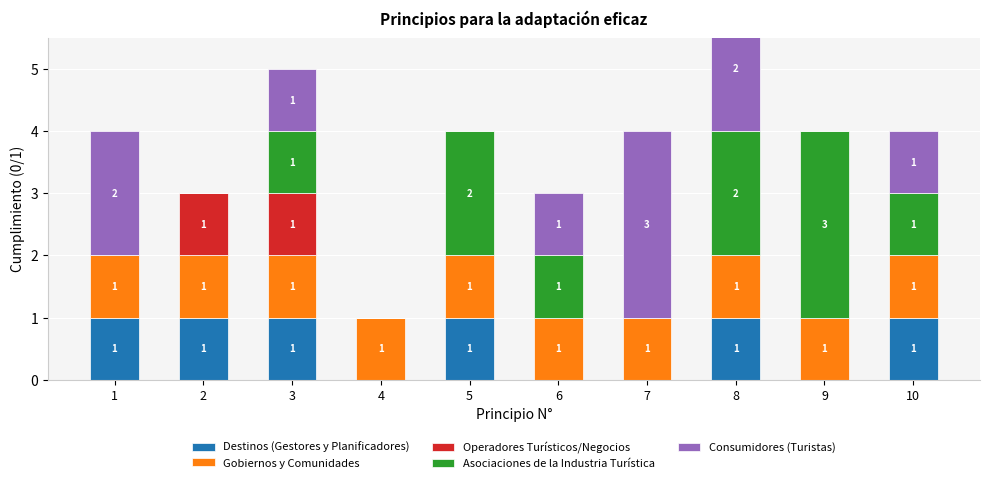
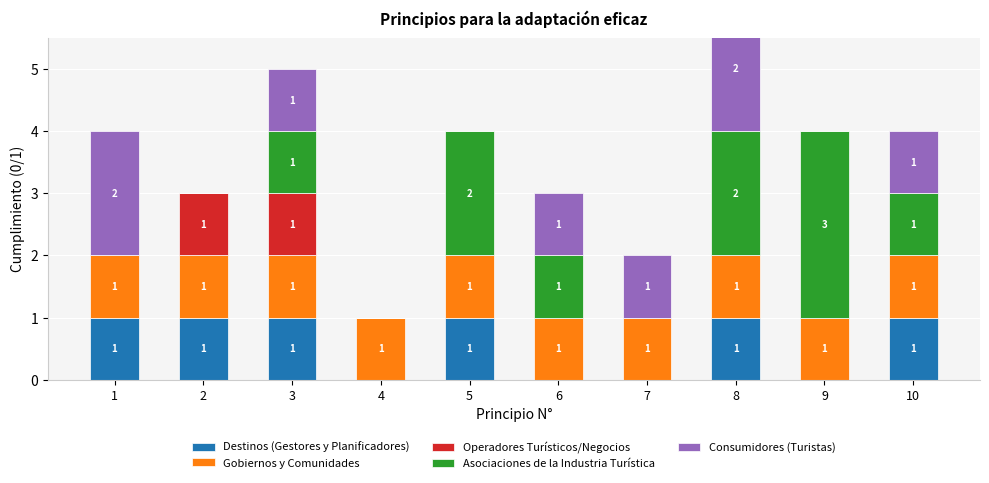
Consumidores (Turistas), 7: 3 -> 1
